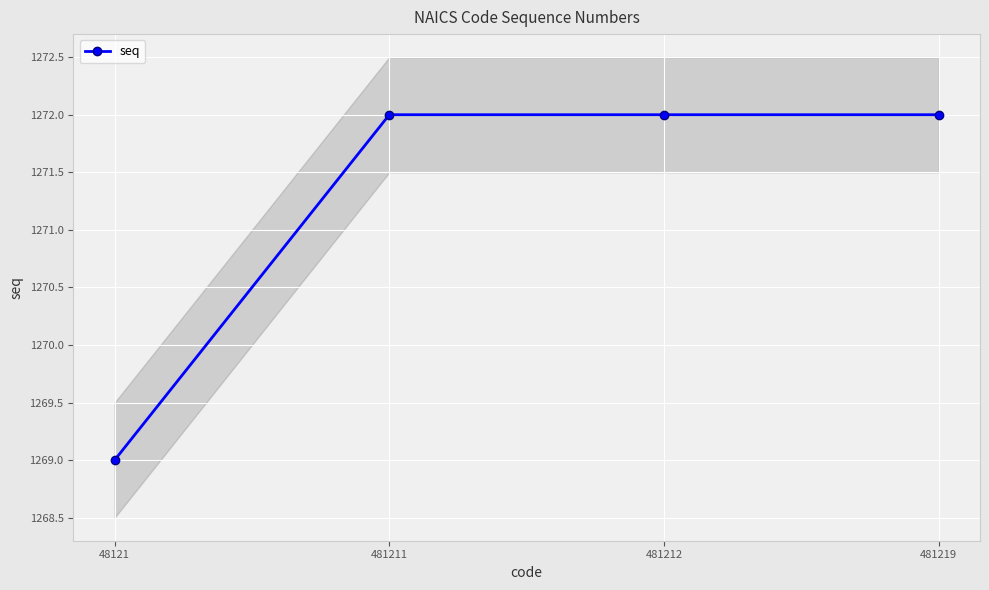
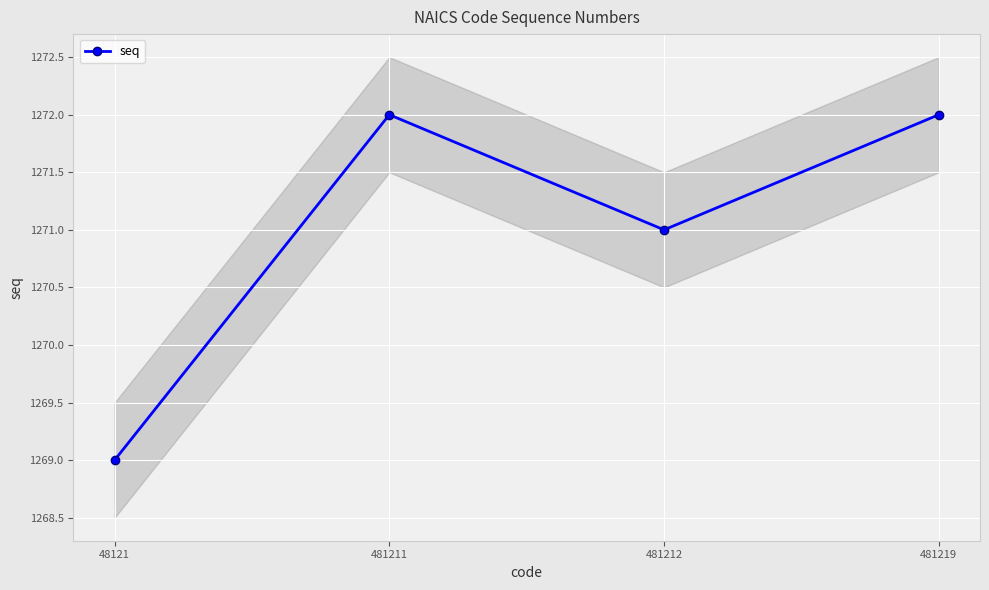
seq, 481212: 1272 -> 1271
